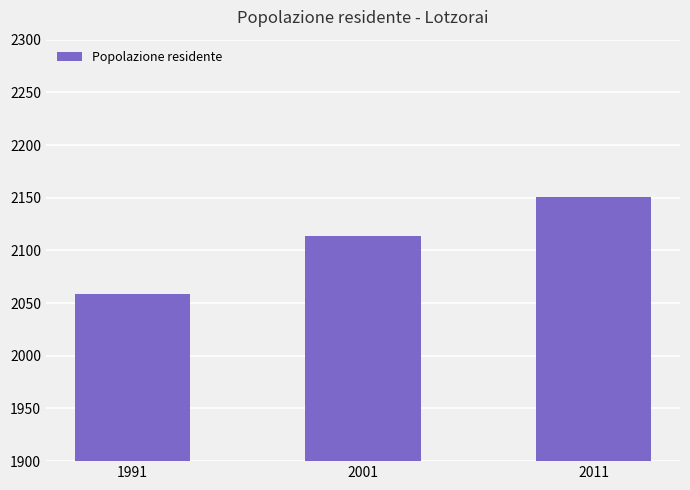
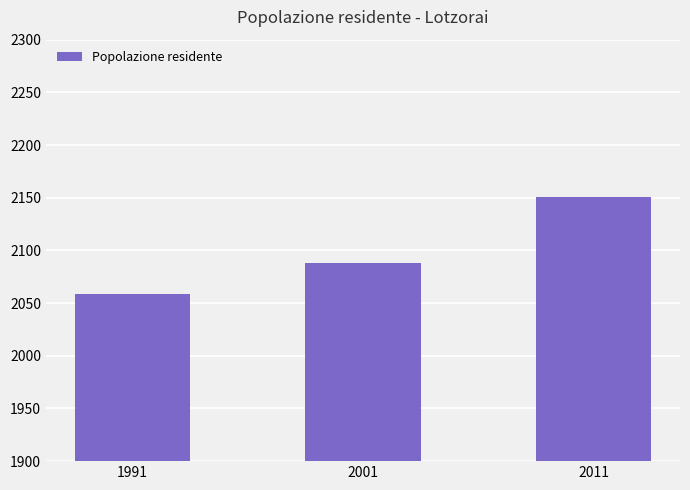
2001: 2114 -> 2088
